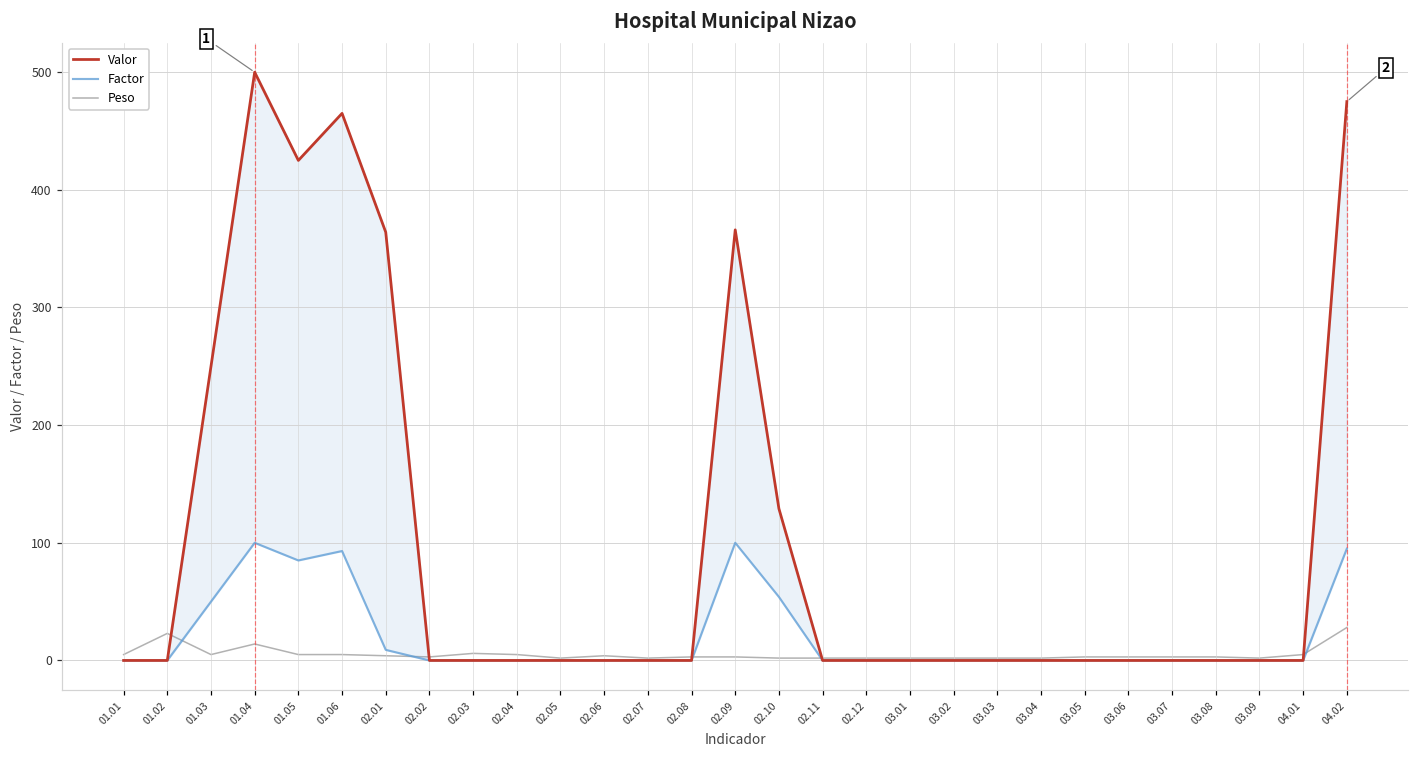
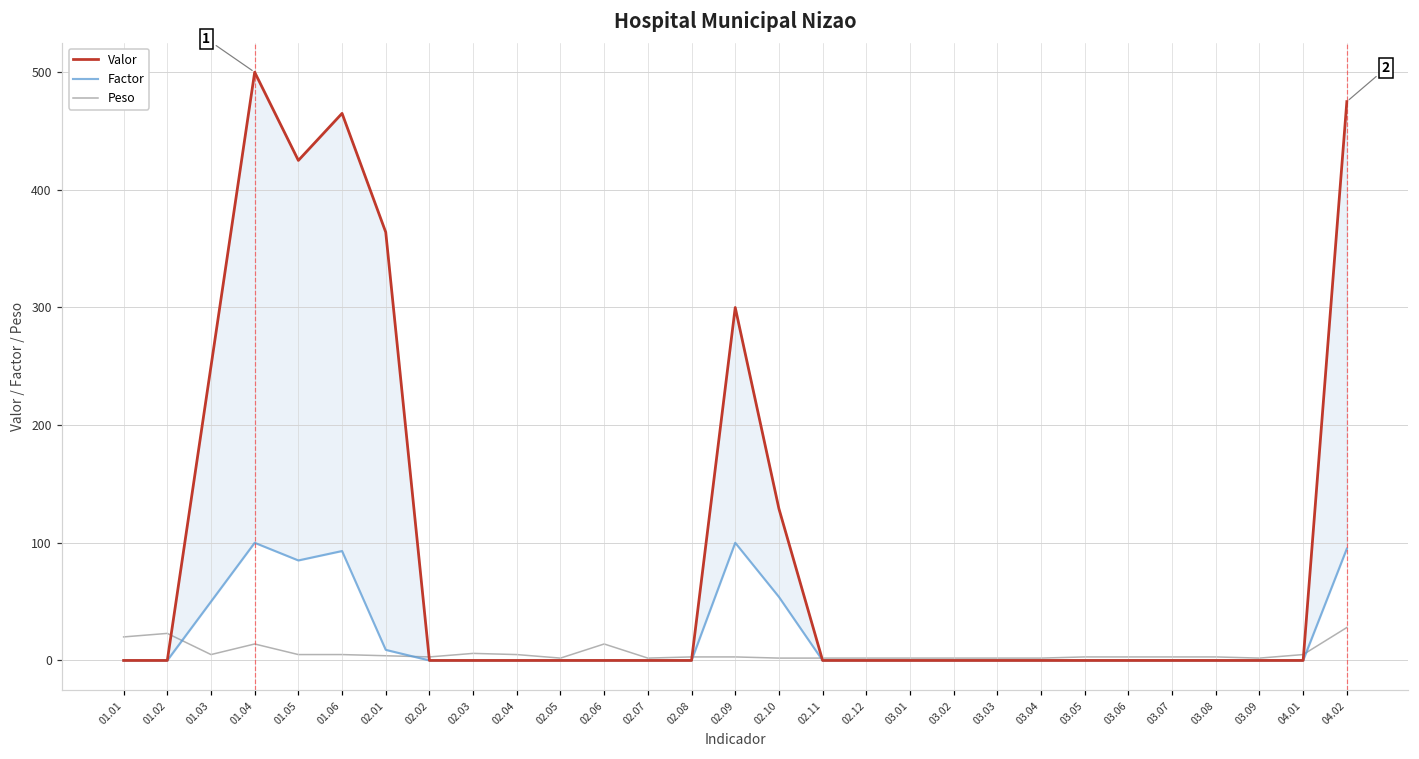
Peso, 01.01: 5 -> 20
Peso, 02.06: 4 -> 14
Valor, 02.09: 366 -> 300
